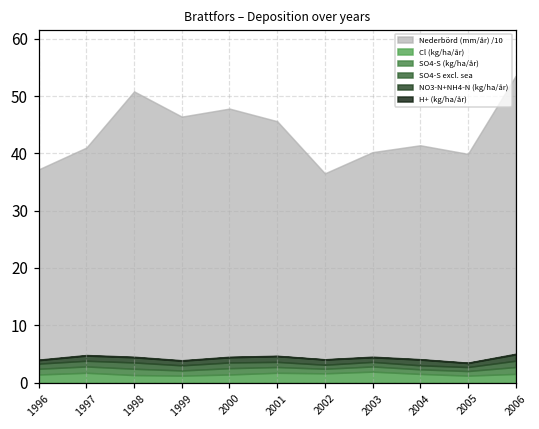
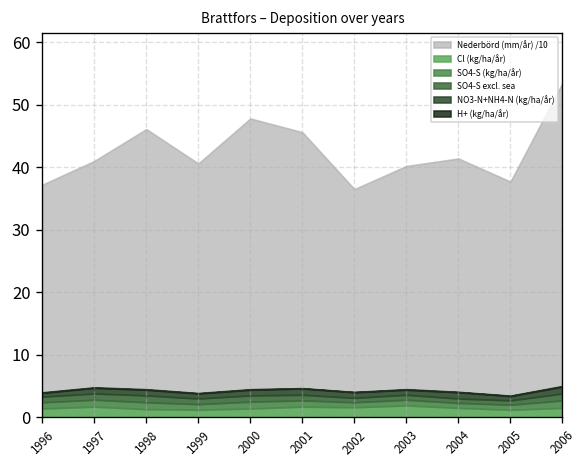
Nederbörd (mm/år) /10, 1998: 51 -> 46
Nederbörd (mm/år) /10, 1999: 46 -> 41
Nederbörd (mm/år) /10, 2005: 40 -> 38
